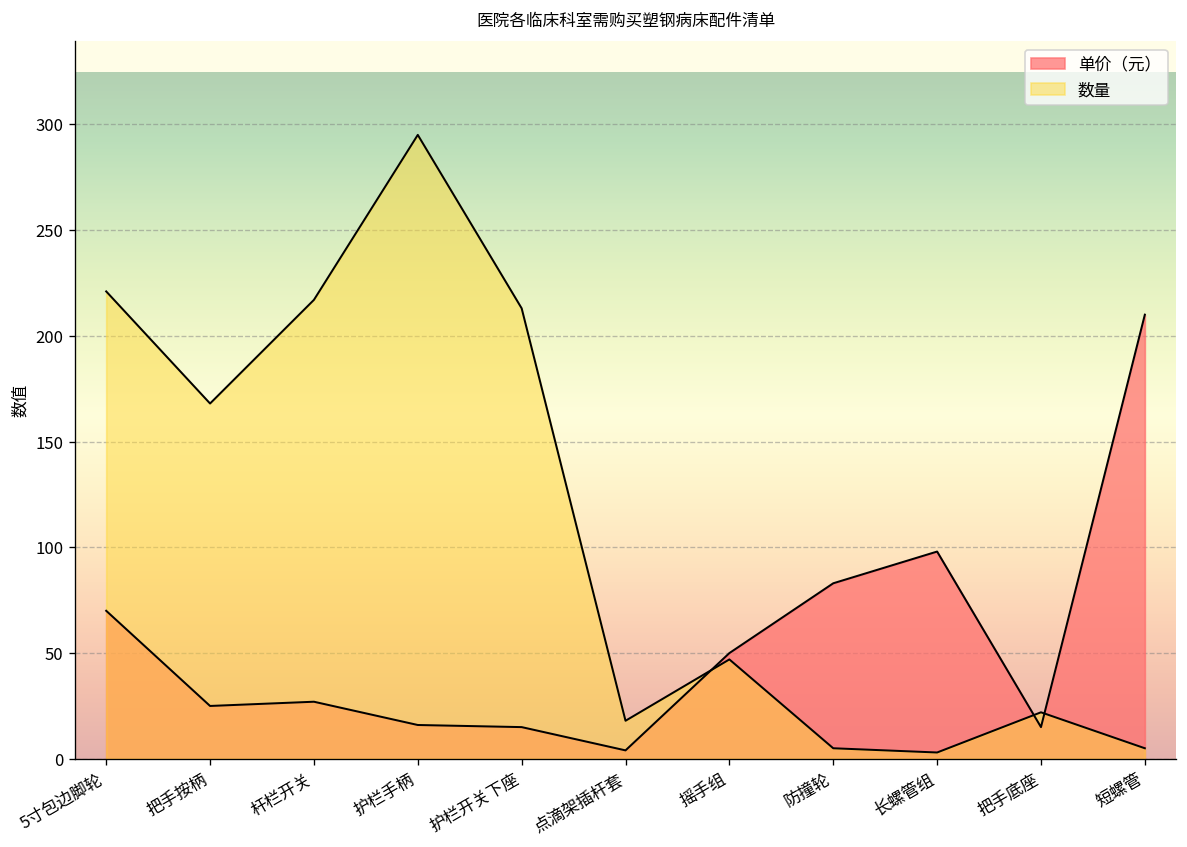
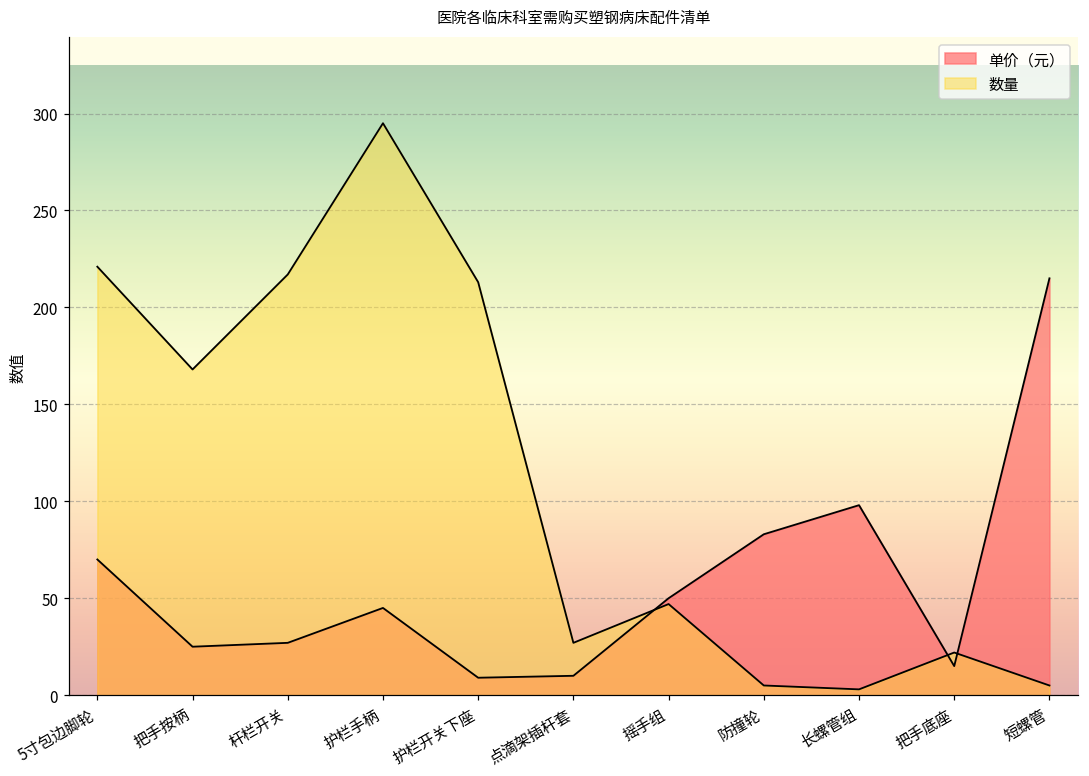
单价（元）, 护栏手柄: 16 -> 45
单价（元）, 护栏开关下座: 15 -> 9
单价（元）, 点滴架插杆套: 4 -> 10
数量, 点滴架插杆套: 18 -> 27
单价（元）, 短螺管: 210 -> 215
